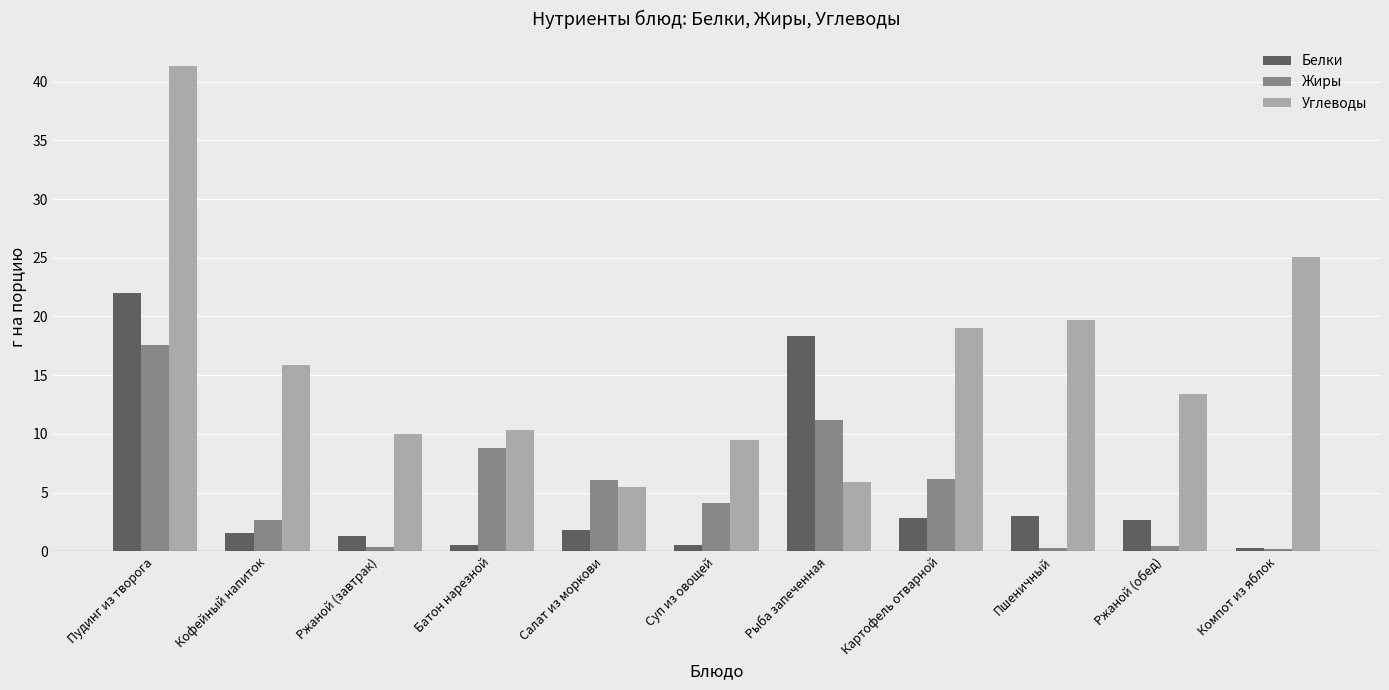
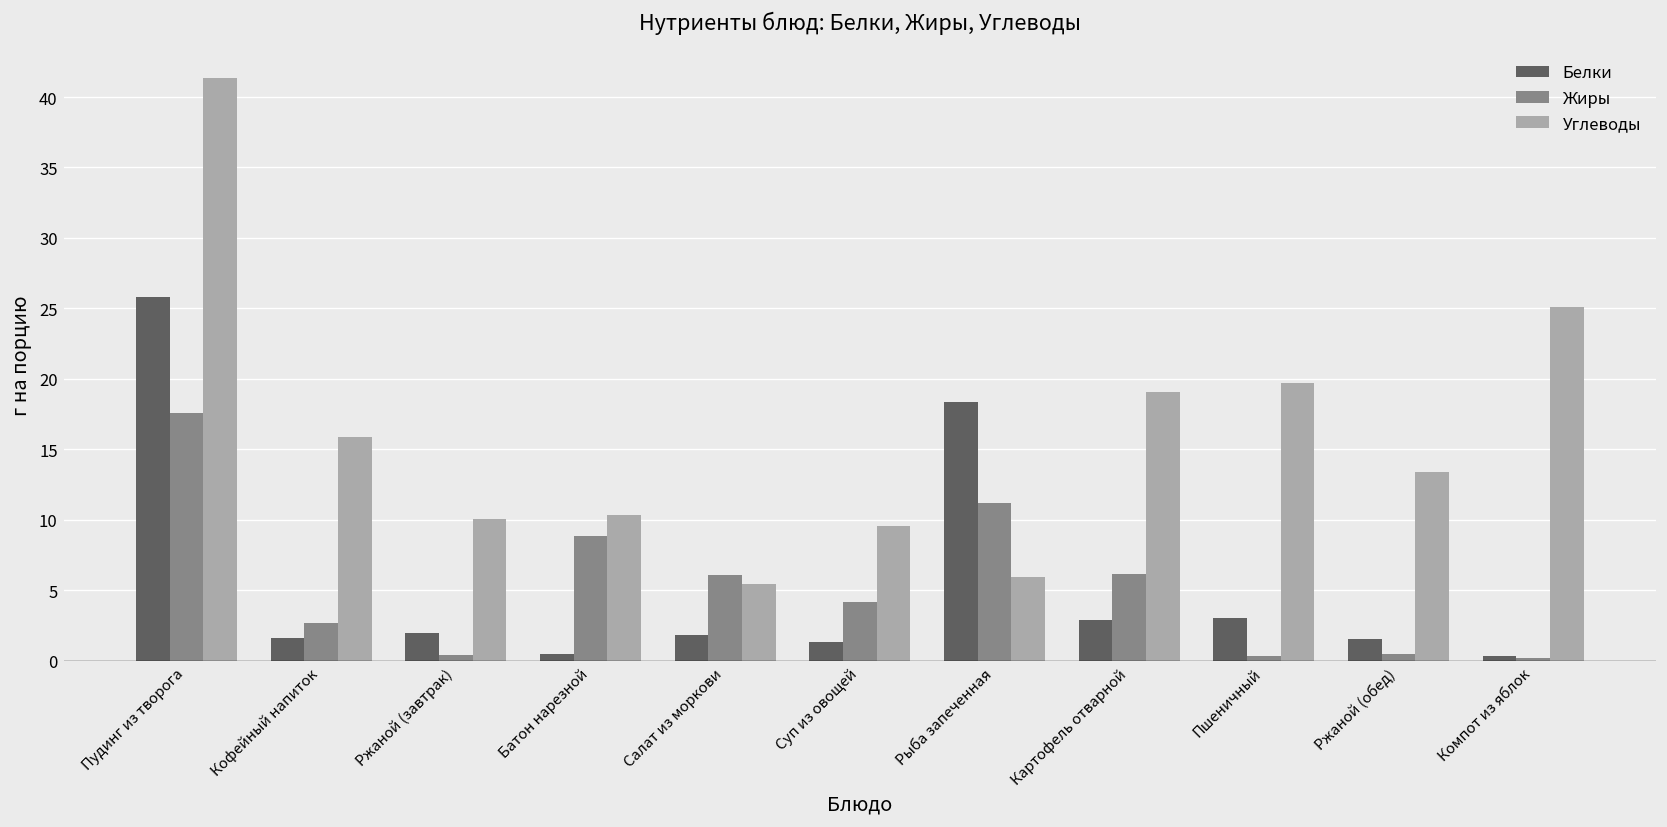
Белки, Пудинг из творога: 22.0 -> 25.8
Белки, Ржаной (завтрак): 1.3 -> 2.0
Белки, Суп из овощей: 0.5 -> 1.3
Белки, Ржаной (обед): 2.6 -> 1.6
